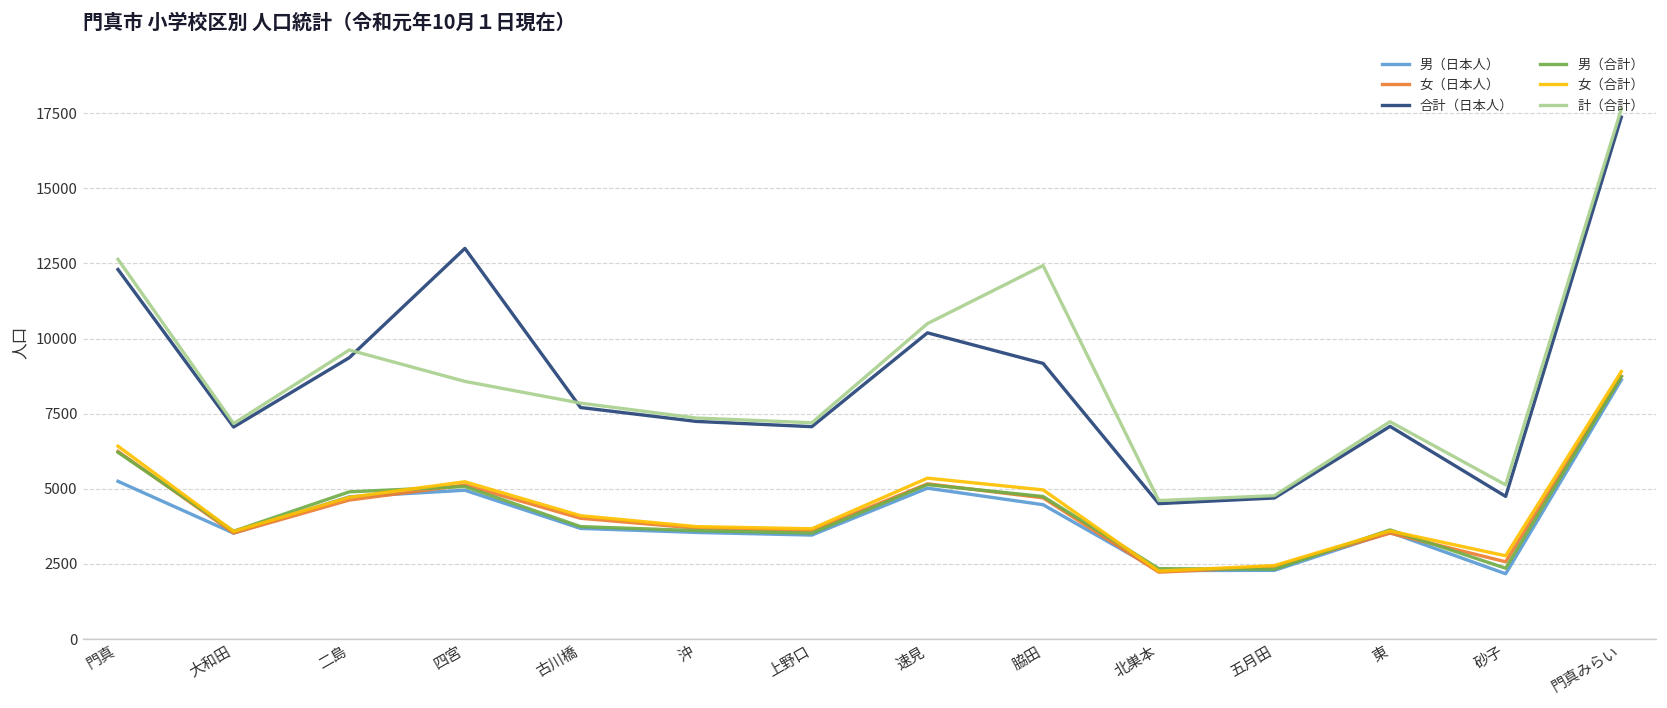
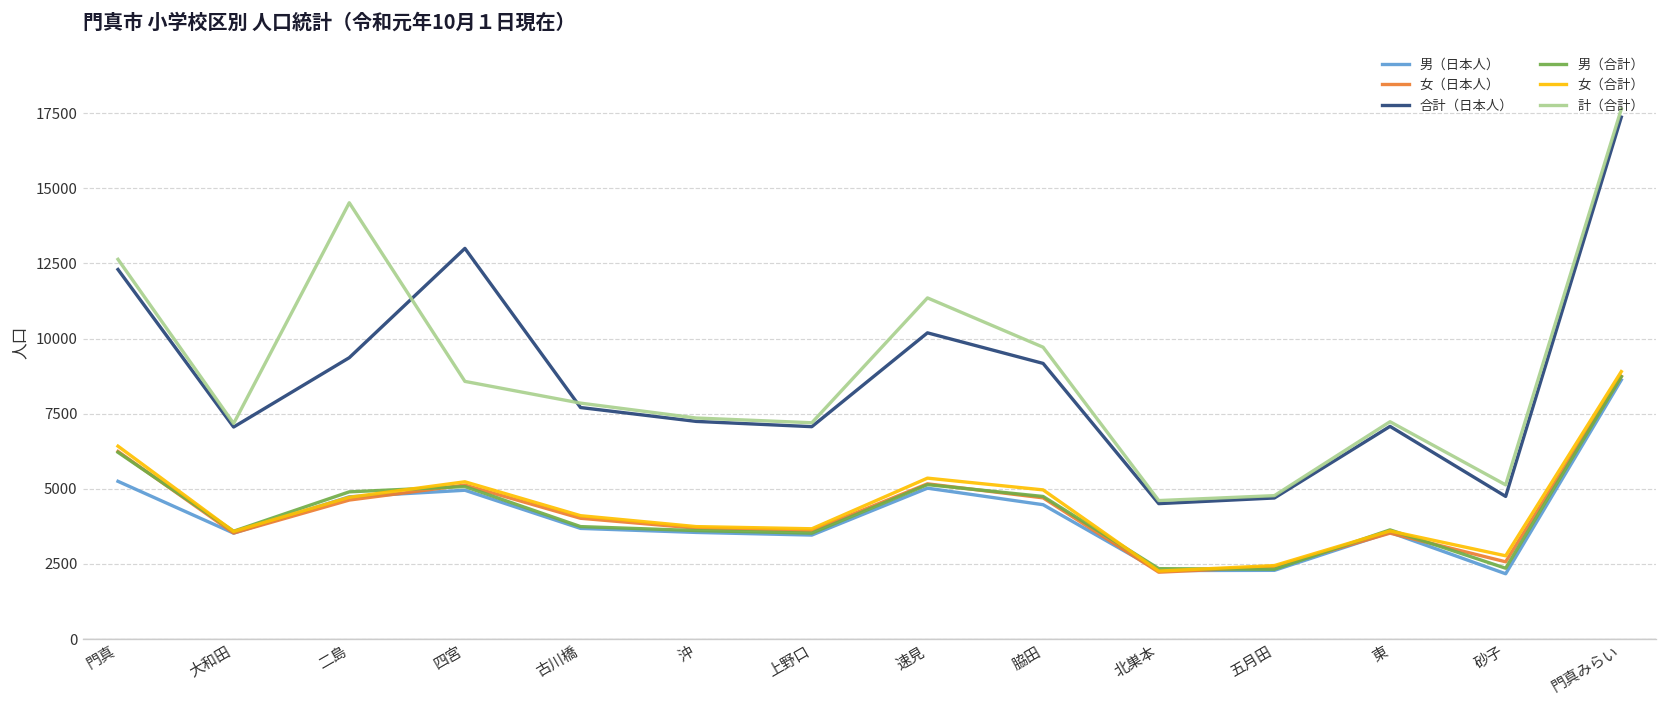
計（合計）, 二島: 9600 -> 14500
計（合計）, 速見: 10500 -> 11400
計（合計）, 脇田: 12400 -> 9700
